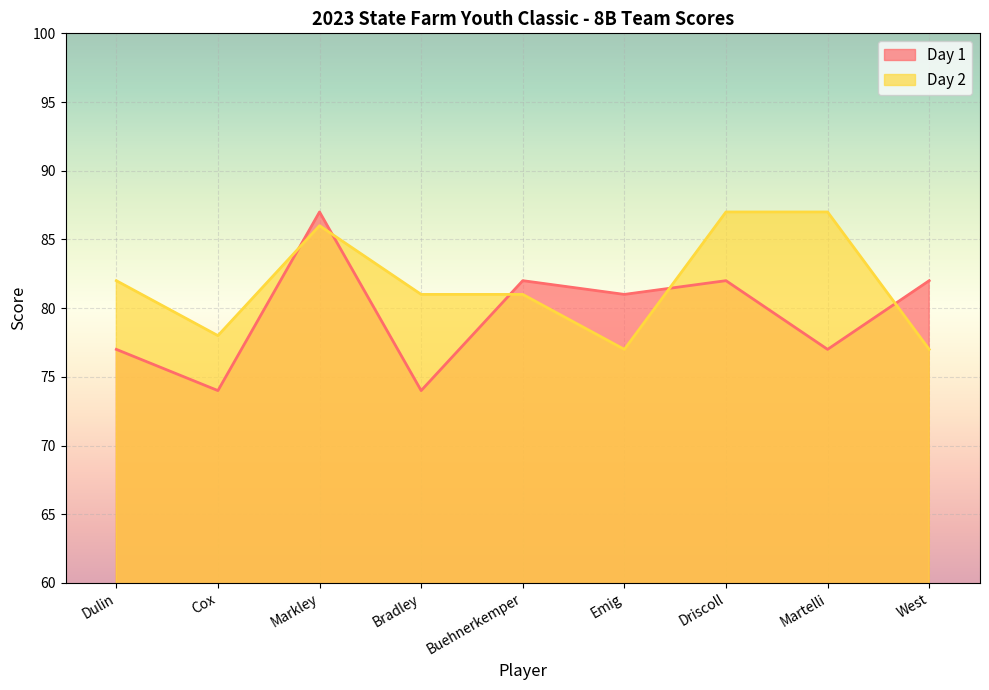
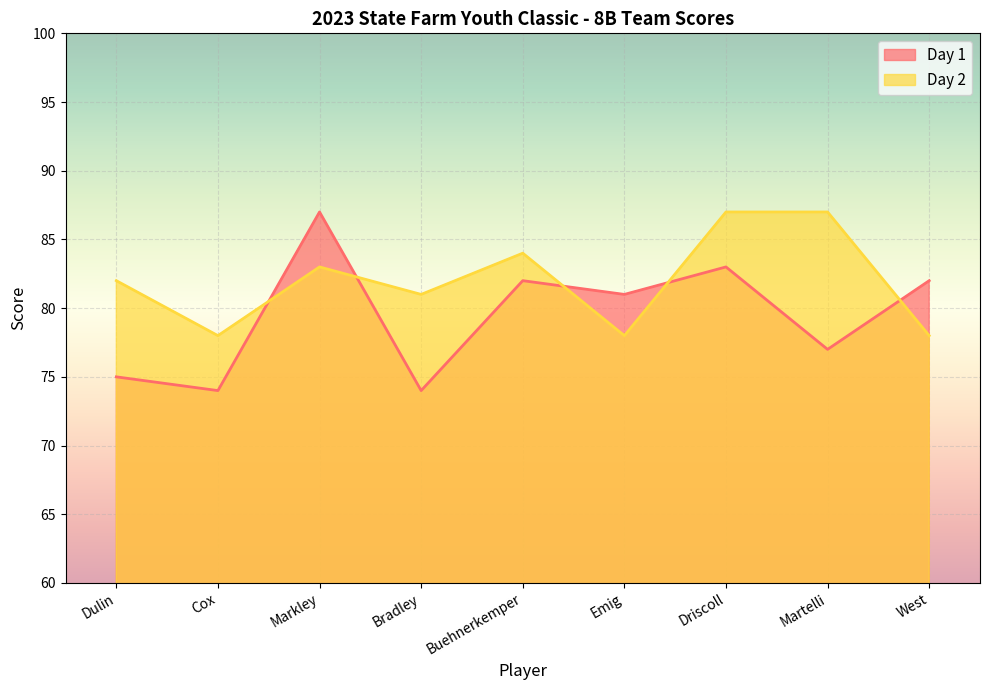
Day 1, Dulin: 77 -> 75
Day 2, Markley: 86 -> 83
Day 2, Buehnerkemper: 81 -> 84
Day 2, Emig: 77 -> 78
Day 1, Driscoll: 82 -> 83
Day 2, West: 77 -> 78
